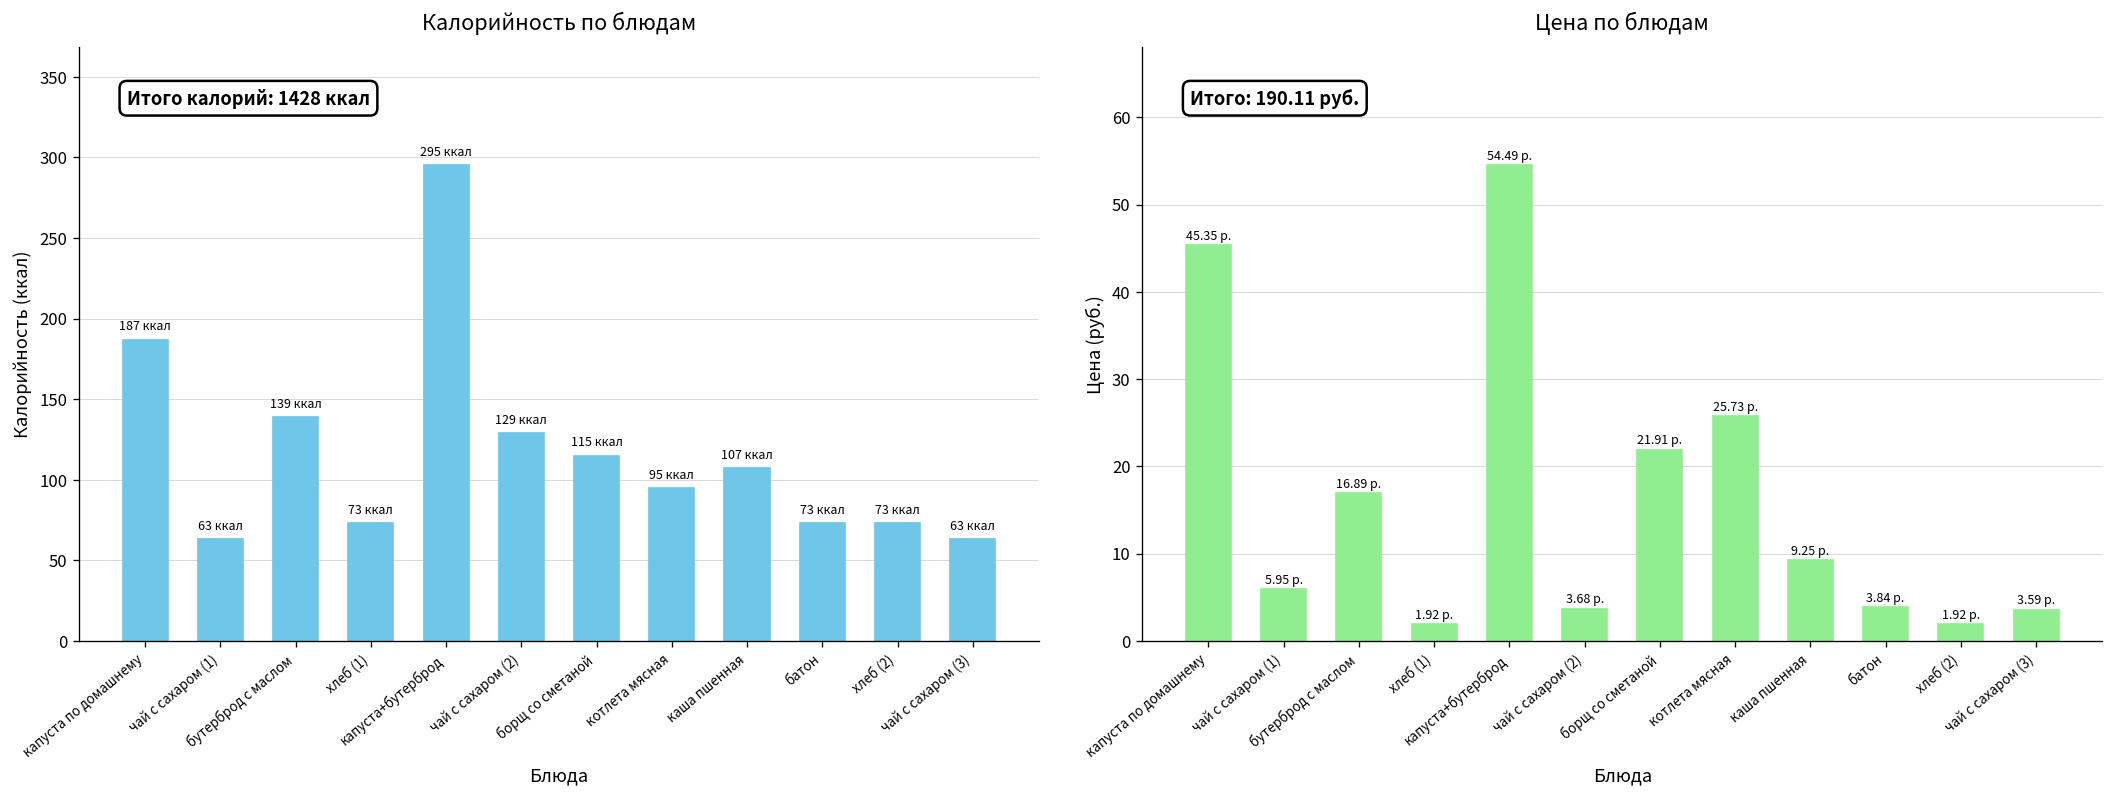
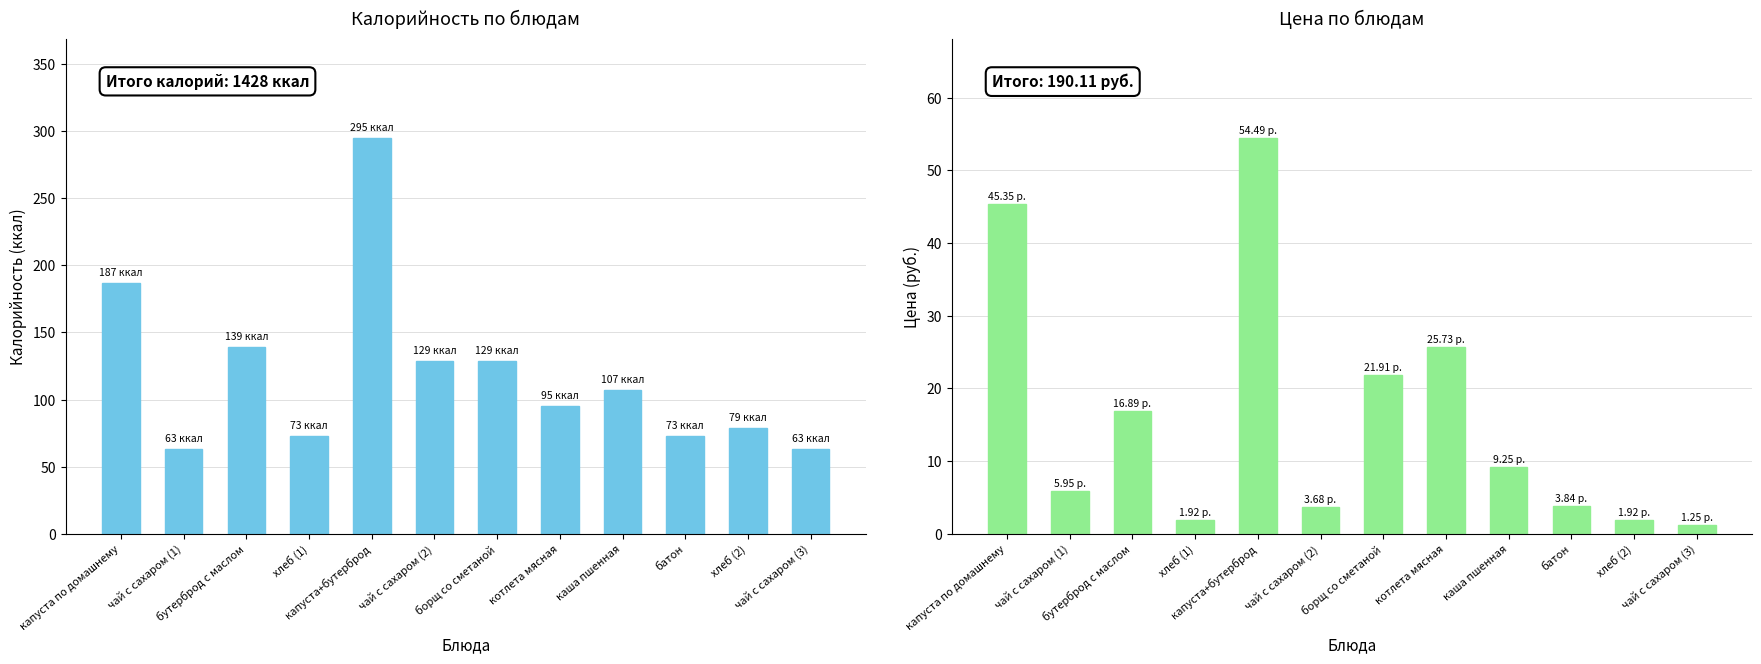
Калорийность по блюдам, борщ со сметаной: 115 -> 129
Калорийность по блюдам, хлеб (2): 73 -> 79
Цена по блюдам, чай с сахаром (3): 3.59 -> 1.25
